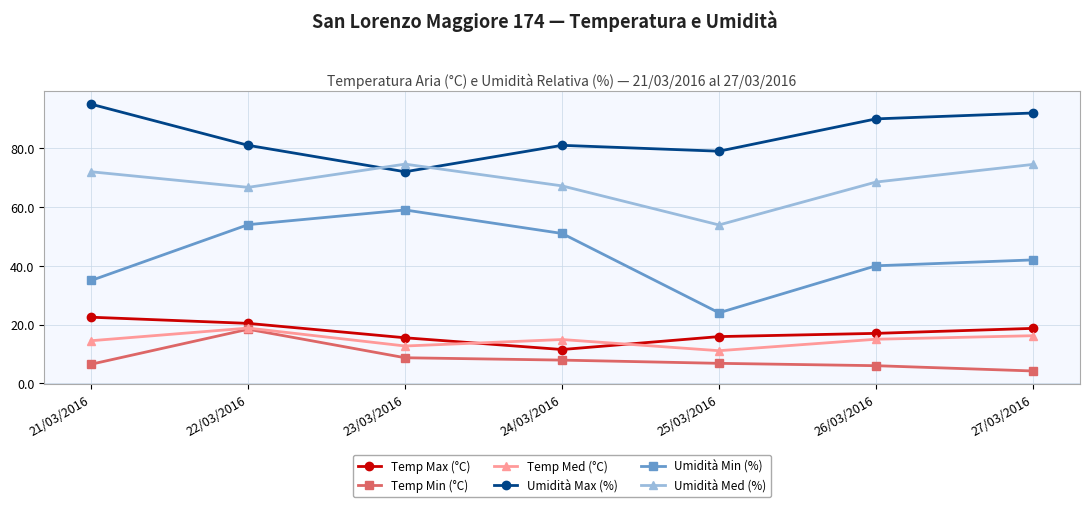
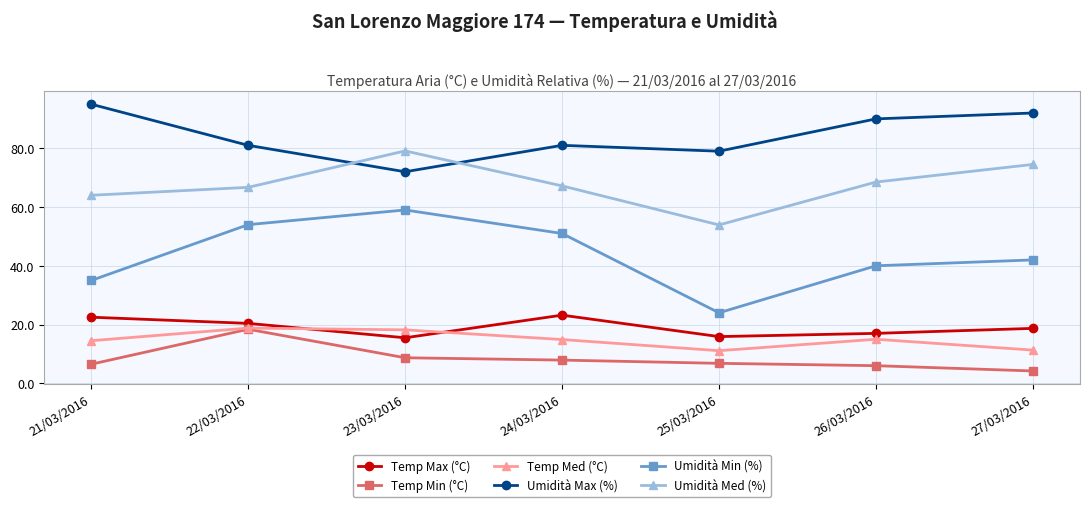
Umidità Med (%), 21/03/2016: 72 -> 64
Temp Med (°C), 23/03/2016: 13 -> 18
Umidità Med (%), 23/03/2016: 75 -> 79
Temp Max (°C), 24/03/2016: 12 -> 23
Temp Med (°C), 27/03/2016: 16 -> 11
